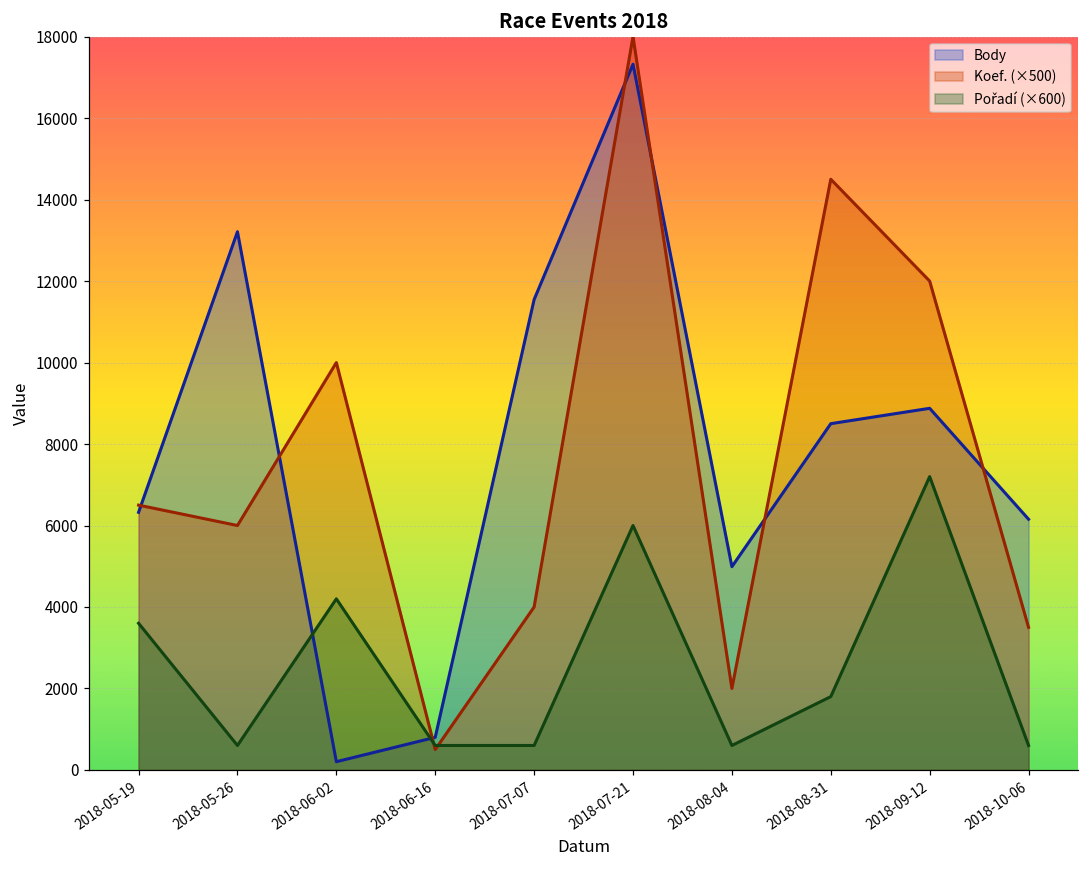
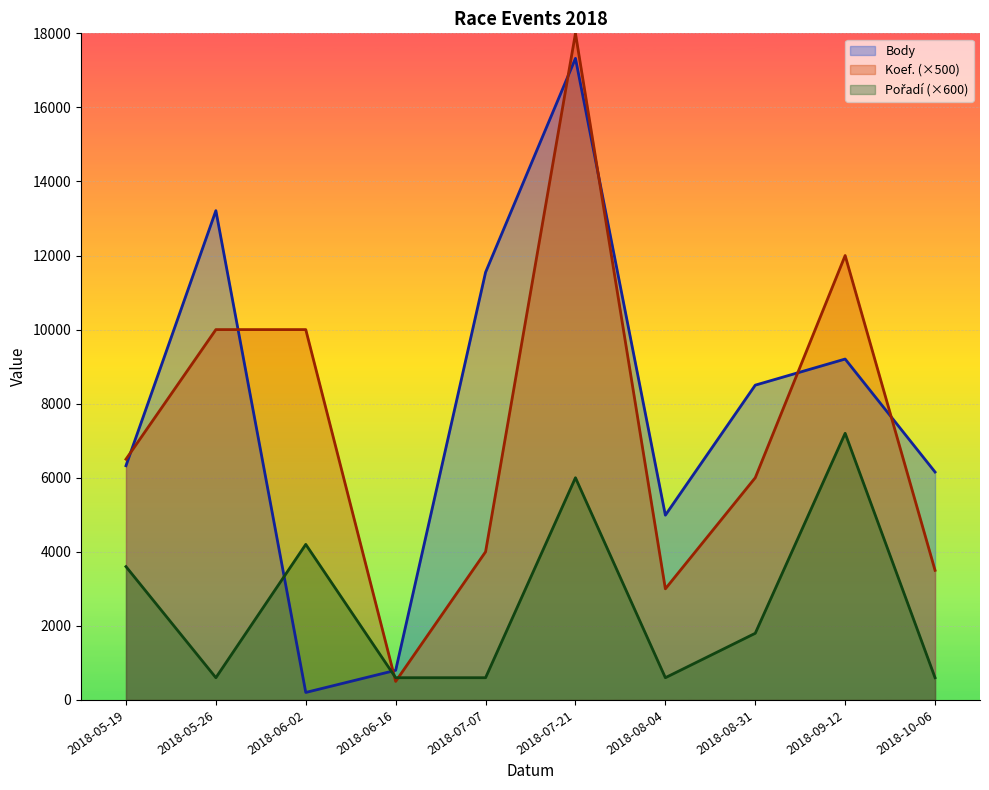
Koef. (×500), 2018-05-26: 6000 -> 10000
Koef. (×500), 2018-08-04: 2000 -> 3000
Koef. (×500), 2018-08-31: 14500 -> 6000
Body, 2018-09-12: 8900 -> 9200
